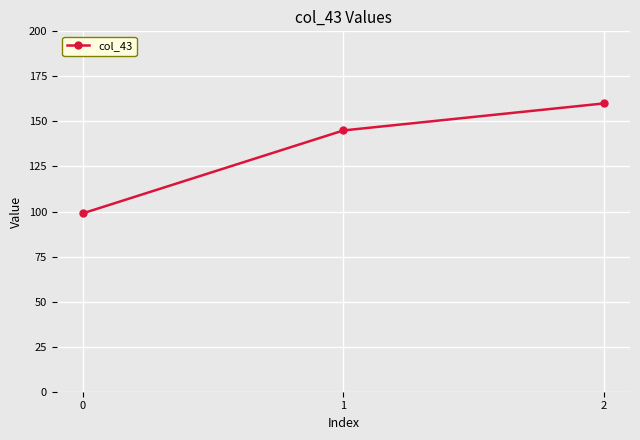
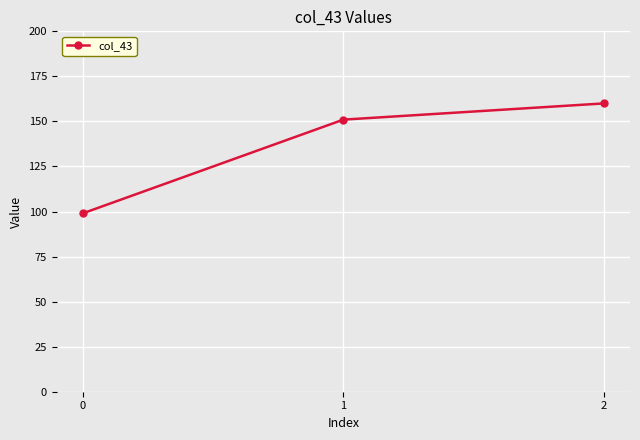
1: 145 -> 151
